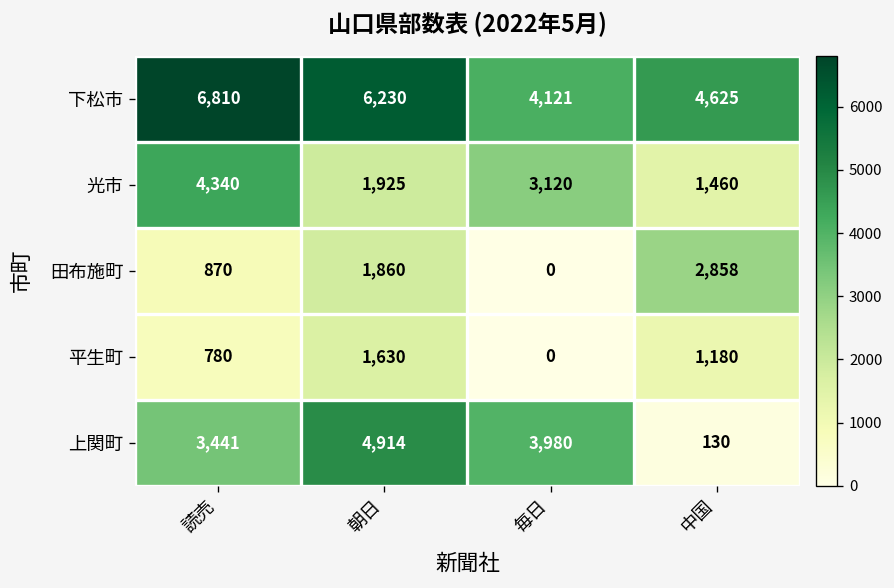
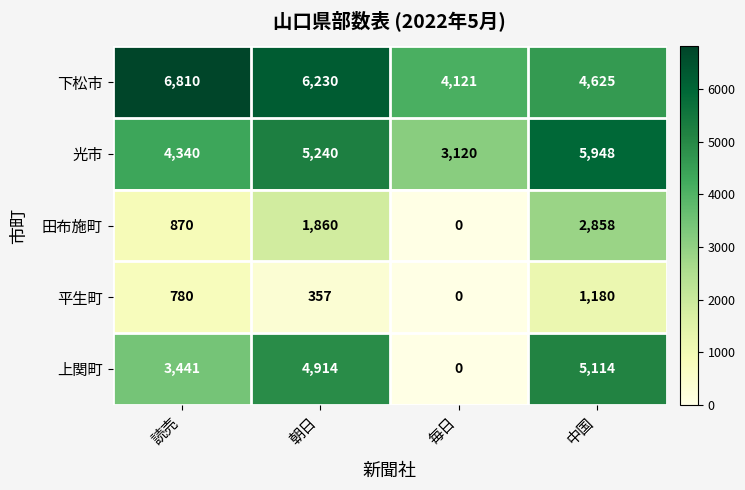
光市, 朝日: 1,925 -> 5,240
光市, 中国: 1,460 -> 5,948
平生町, 朝日: 1,630 -> 357
上関町, 毎日: 3,980 -> 0
上関町, 中国: 130 -> 5,114
